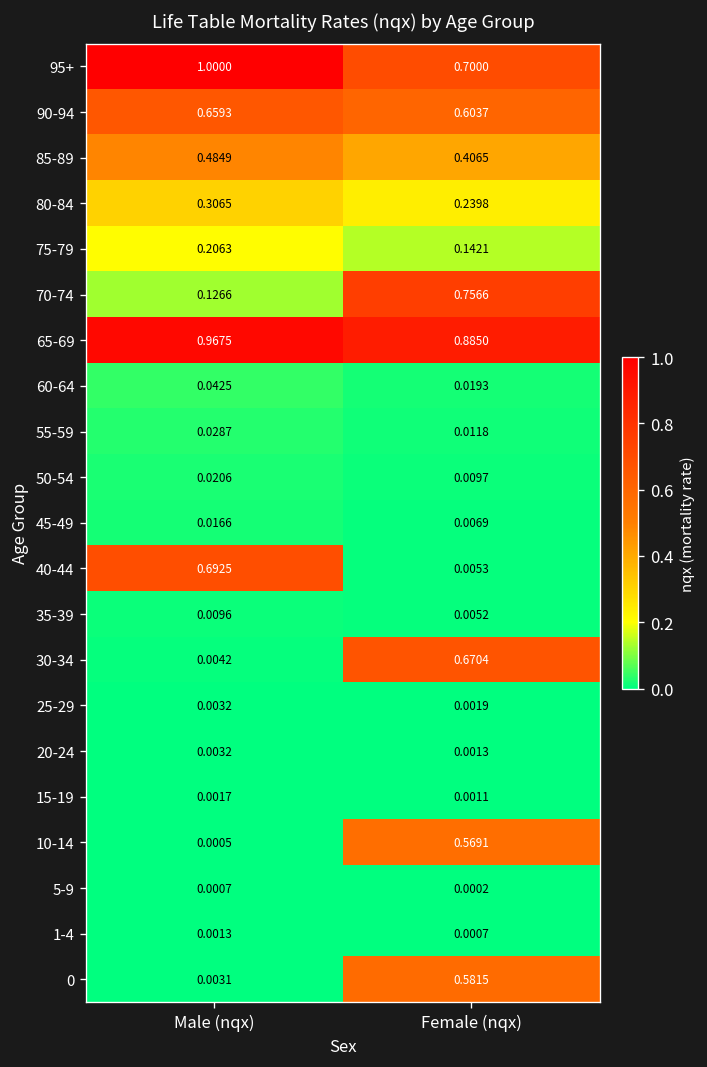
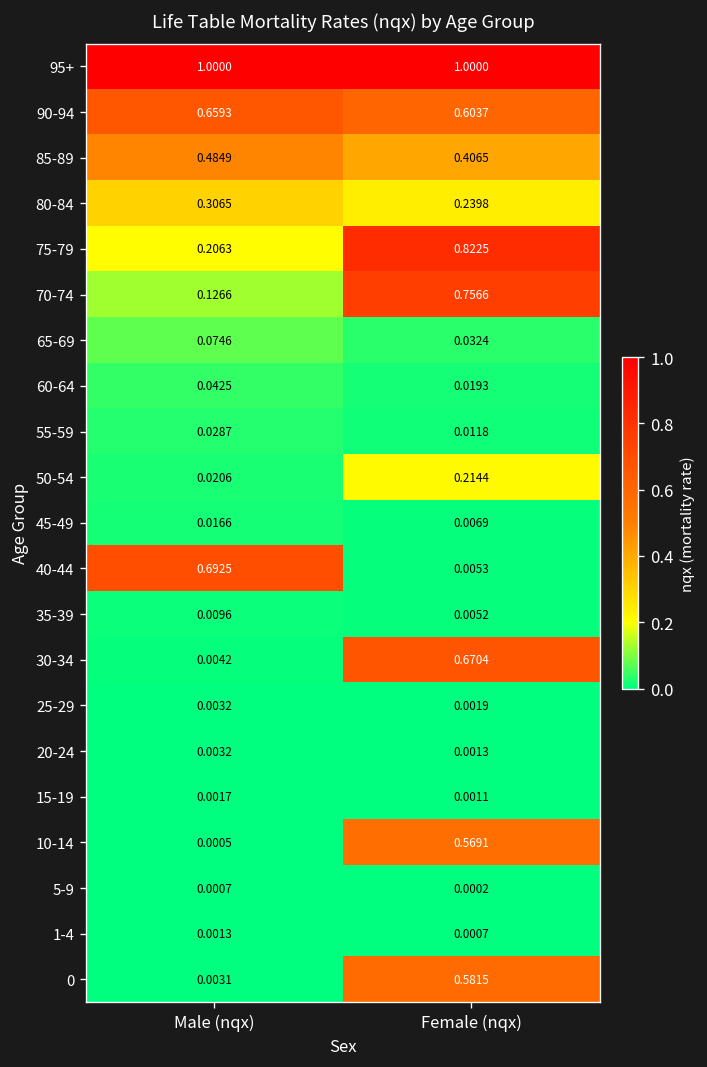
95+, Female (nqx): 0.7000 -> 1.0000
75-79, Female (nqx): 0.1421 -> 0.8225
65-69, Male (nqx): 0.9675 -> 0.0746
65-69, Female (nqx): 0.8850 -> 0.0324
50-54, Female (nqx): 0.0097 -> 0.2144
